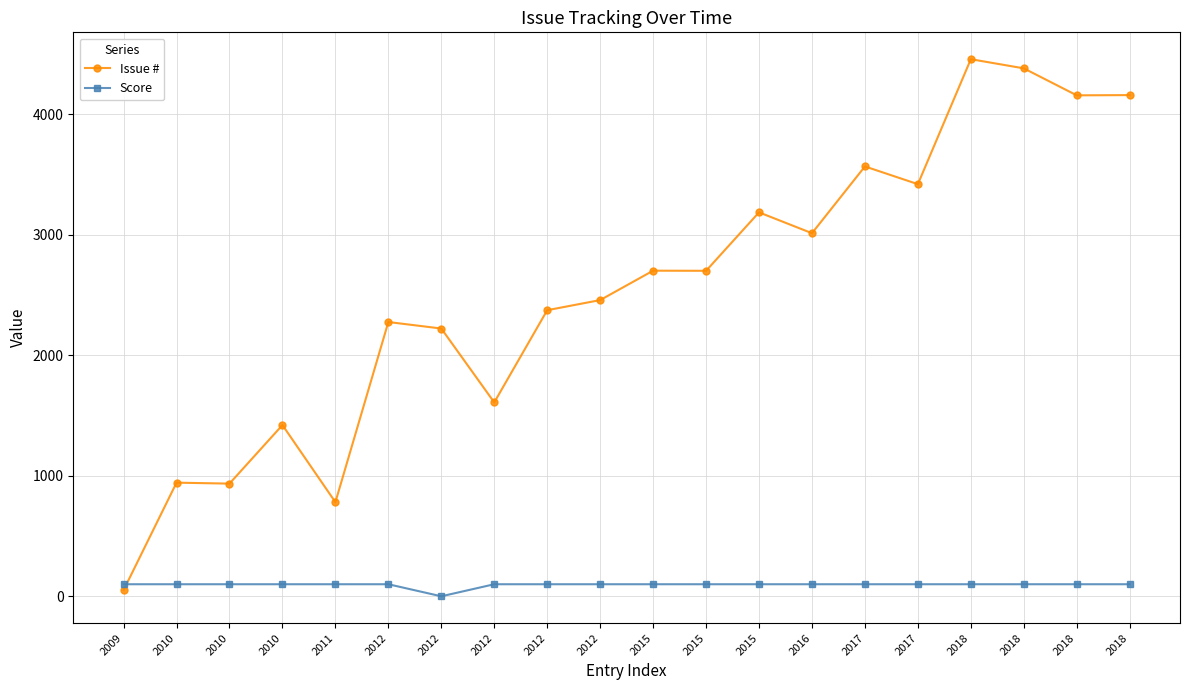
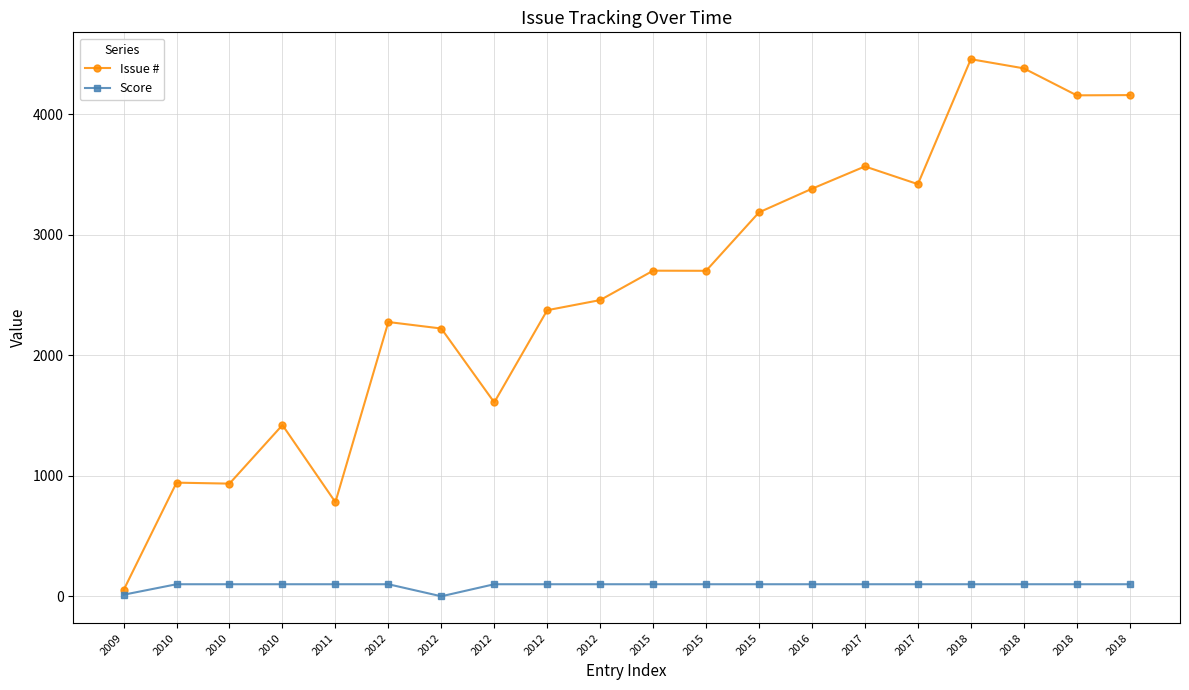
Score, 2009: 100 -> 10
Issue #, 2016: 3010 -> 3380
